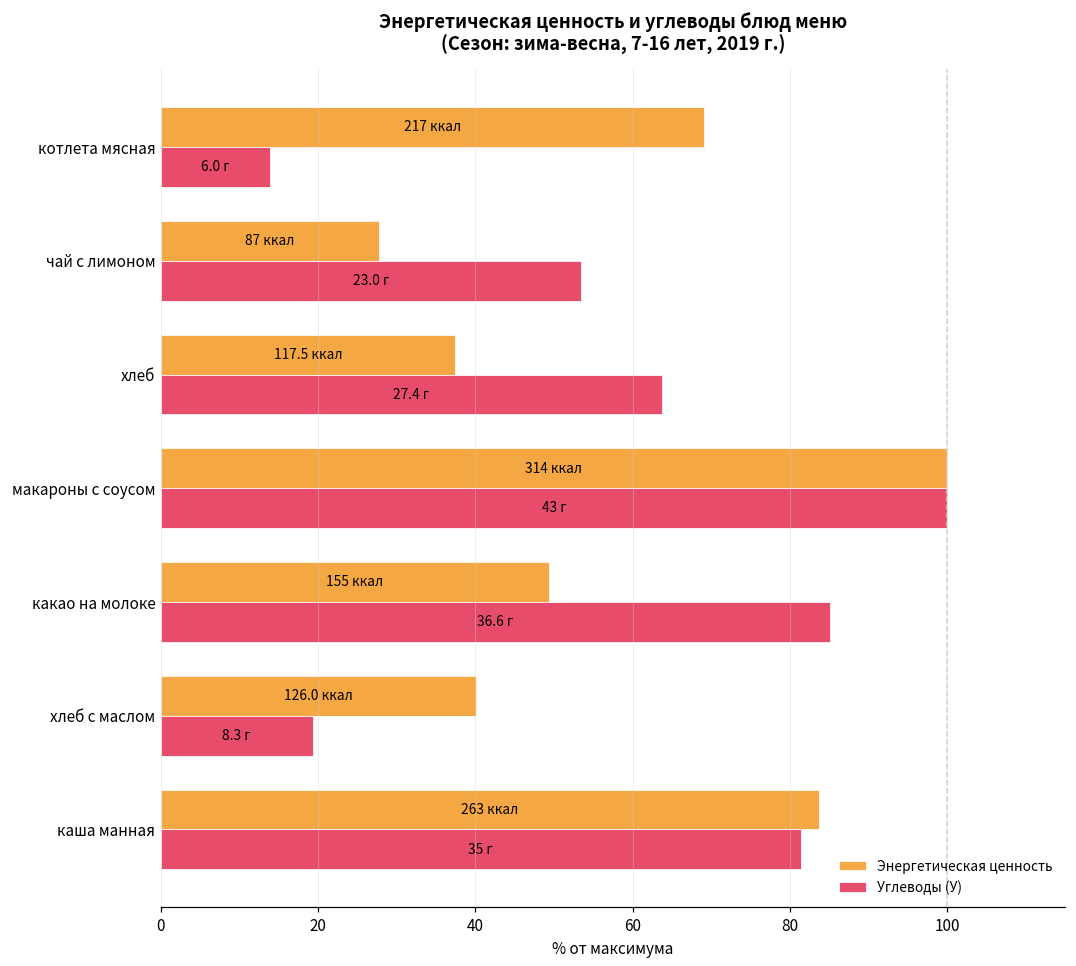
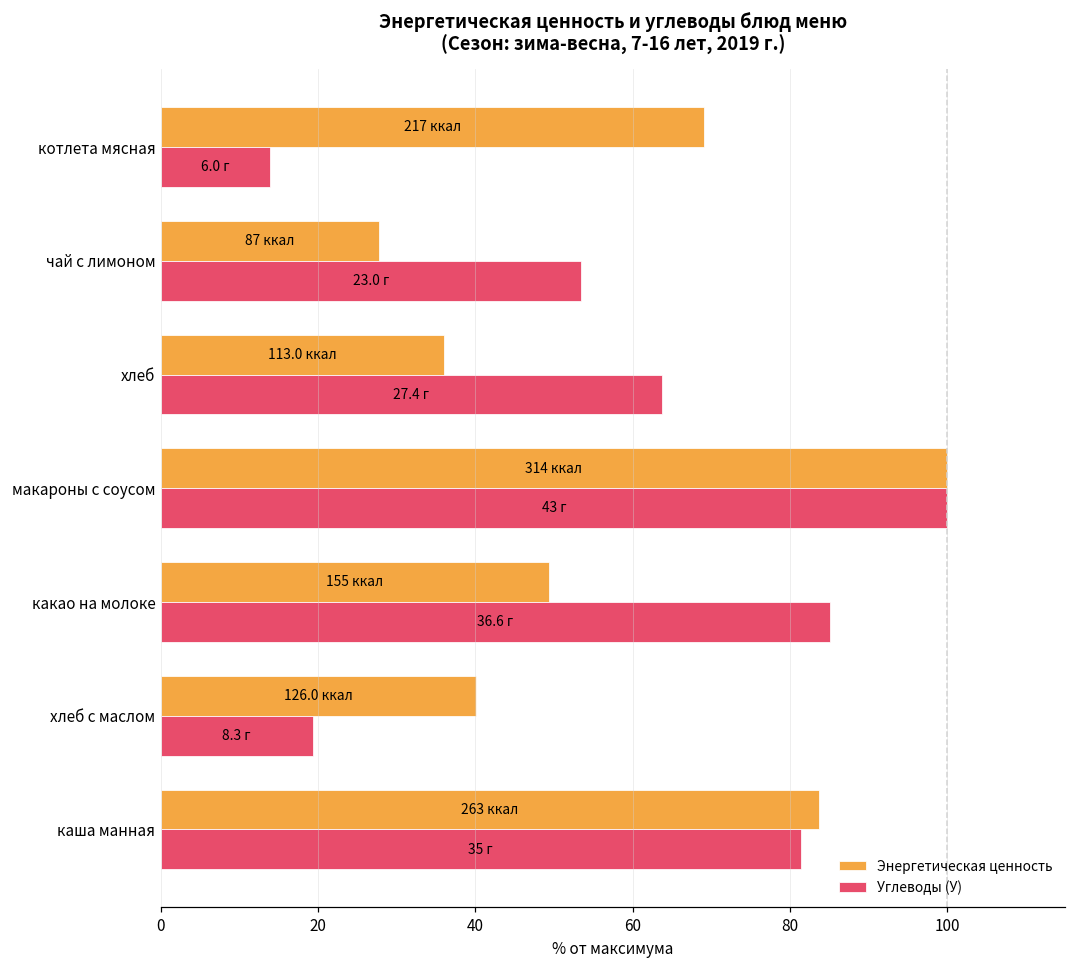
Энергетическая ценность, хлеб: 117.5 -> 113.0
